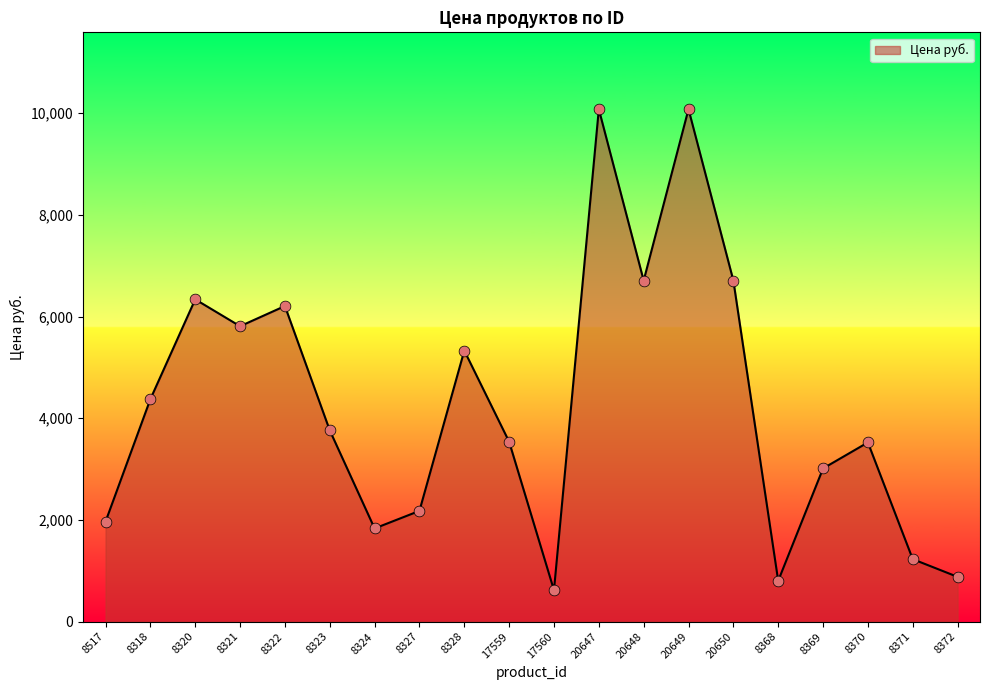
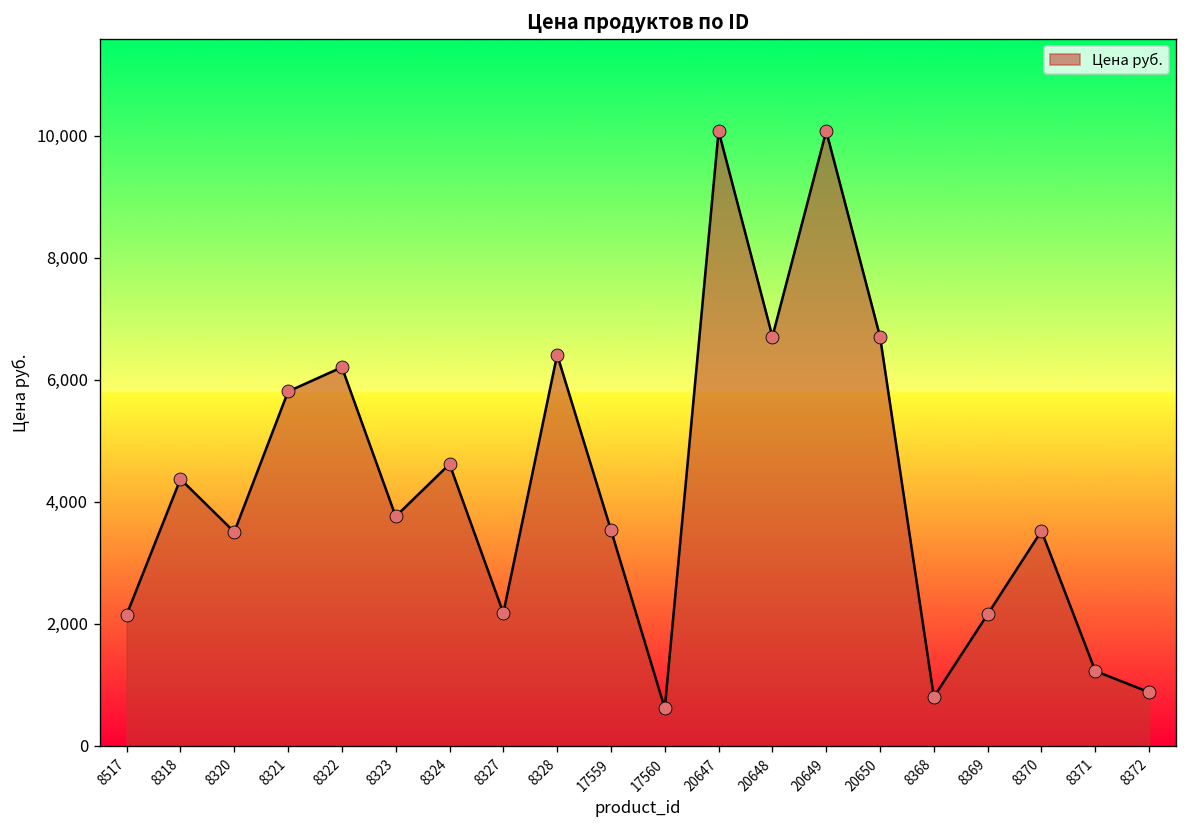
8517: 2,000 -> 2,200
8320: 6,300 -> 3,500
8324: 1,800 -> 4,600
8328: 5,300 -> 6,400
8369: 3,000 -> 2,200
